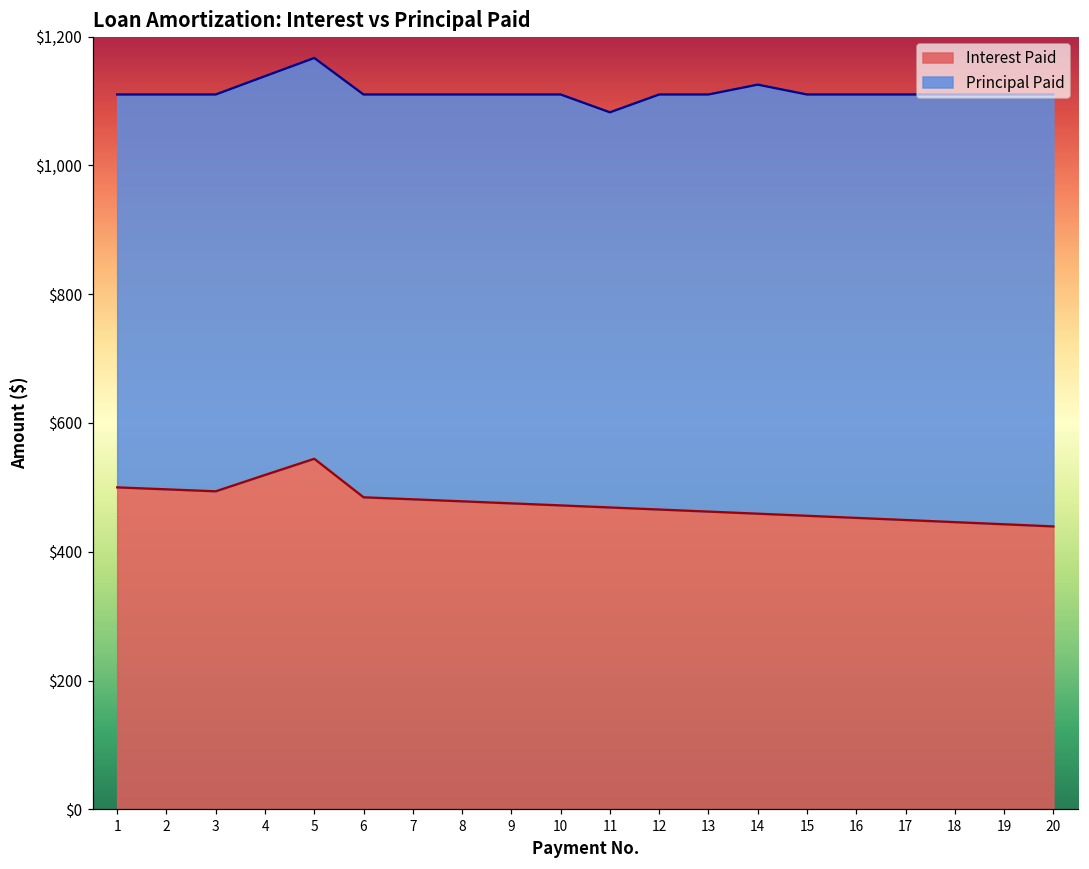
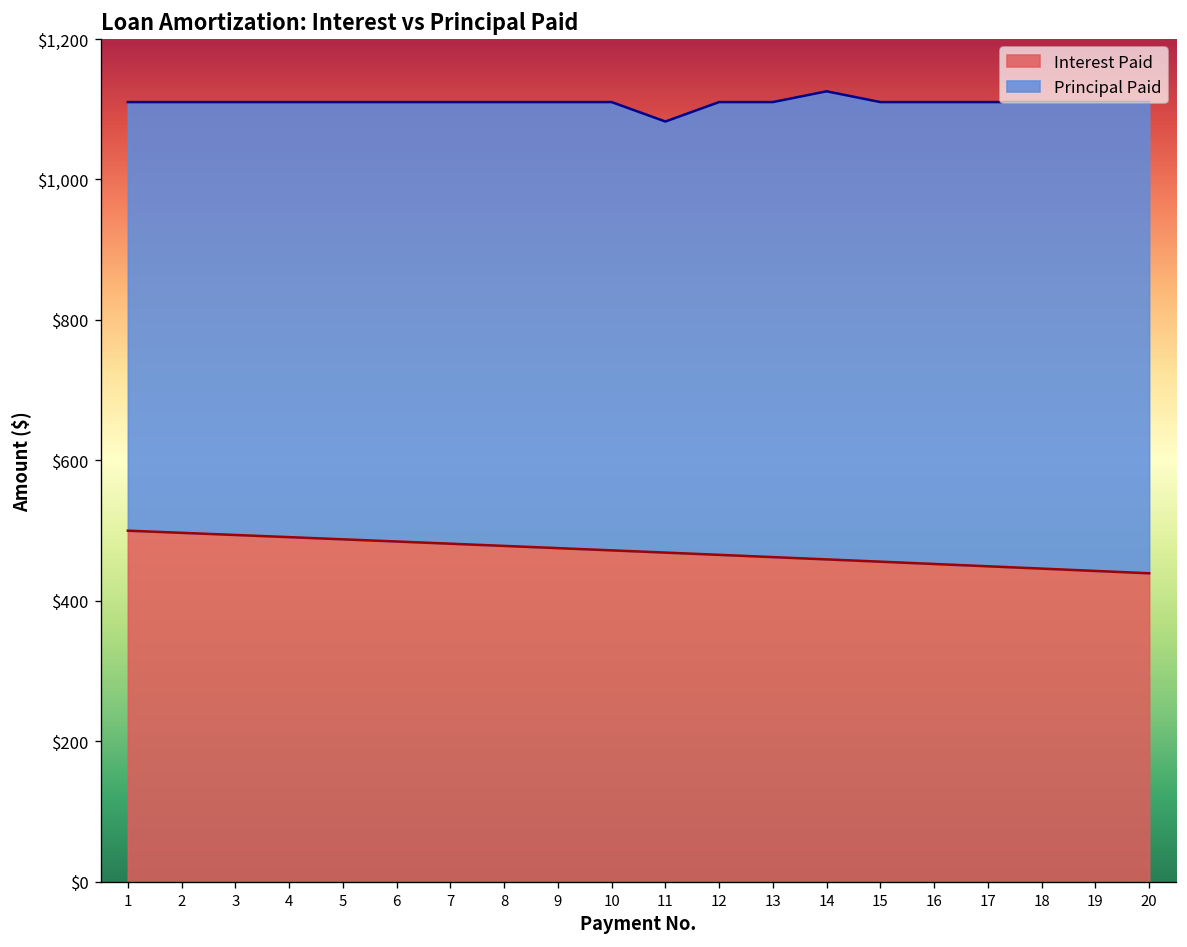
Interest Paid, 4: $520 -> $490
Interest Paid, 5: $540 -> $490
